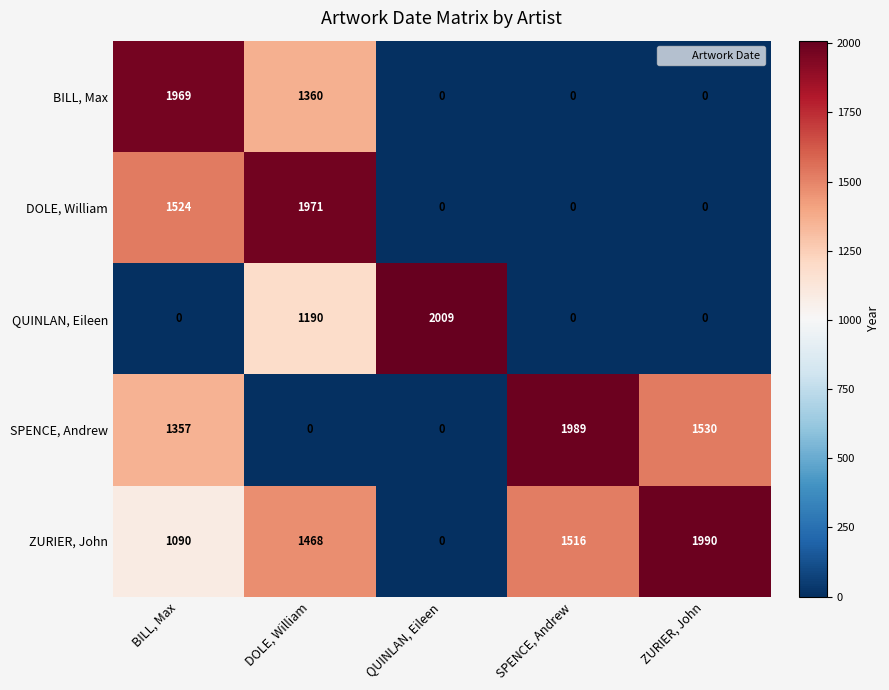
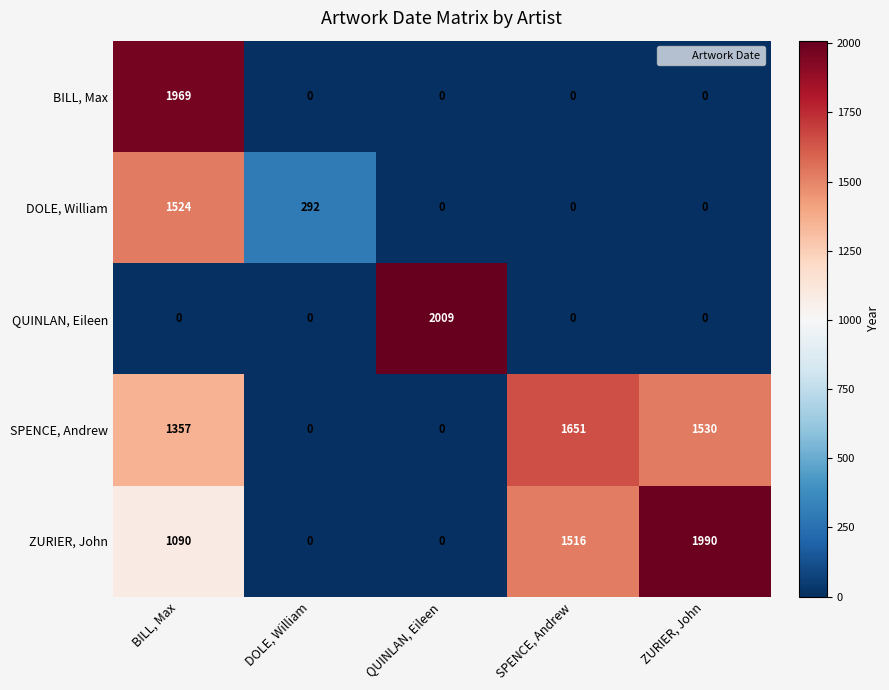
BILL, Max, DOLE, William: 1360 -> 0
DOLE, William, DOLE, William: 1971 -> 292
QUINLAN, Eileen, DOLE, William: 1190 -> 0
SPENCE, Andrew, SPENCE, Andrew: 1989 -> 1651
ZURIER, John, DOLE, William: 1468 -> 0
